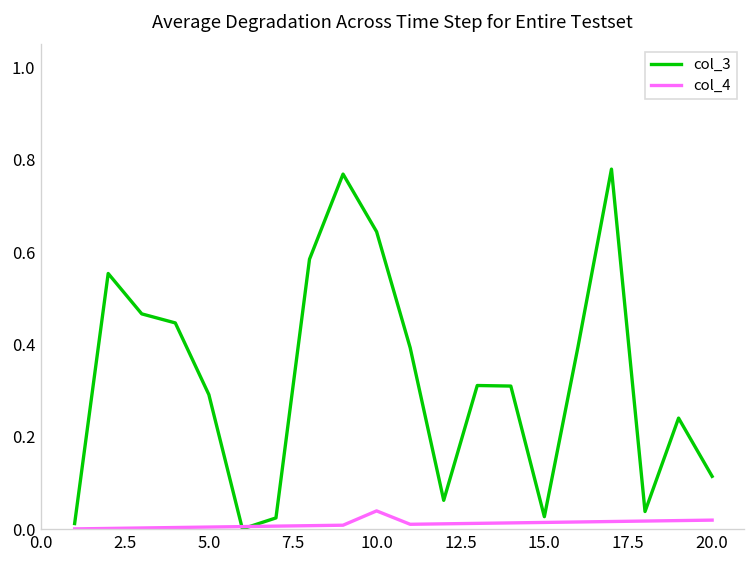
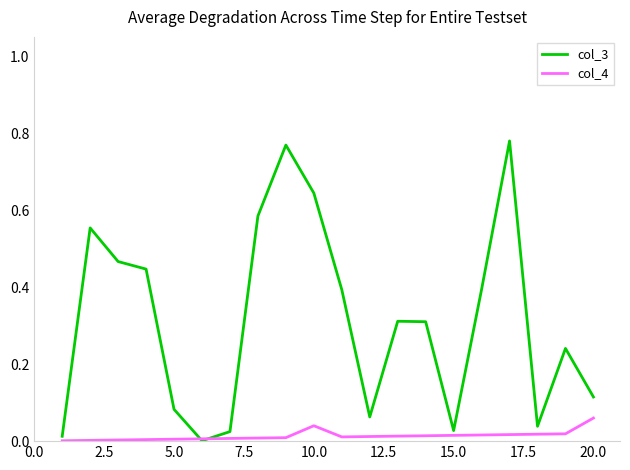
col_3, 5.0: 0.29 -> 0.08
col_4, 20.0: 0.02 -> 0.06
